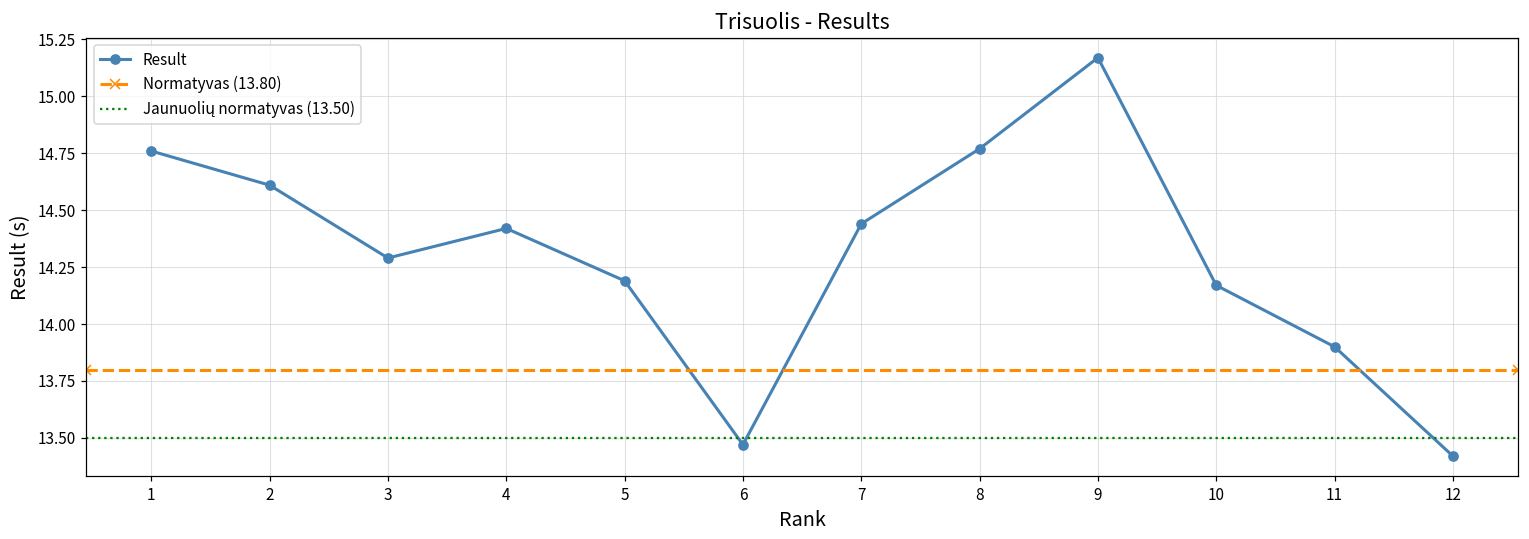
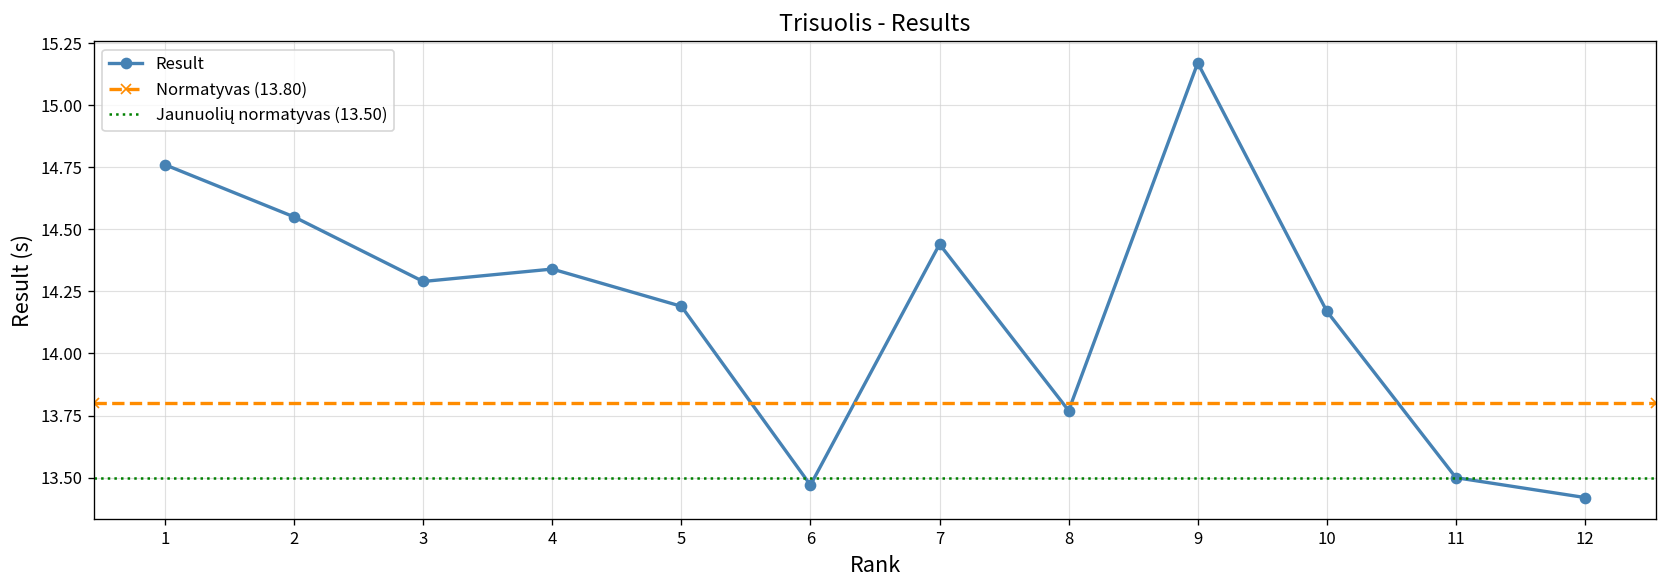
2: 14.61 -> 14.55
4: 14.42 -> 14.34
8: 14.77 -> 13.77
11: 13.9 -> 13.5
